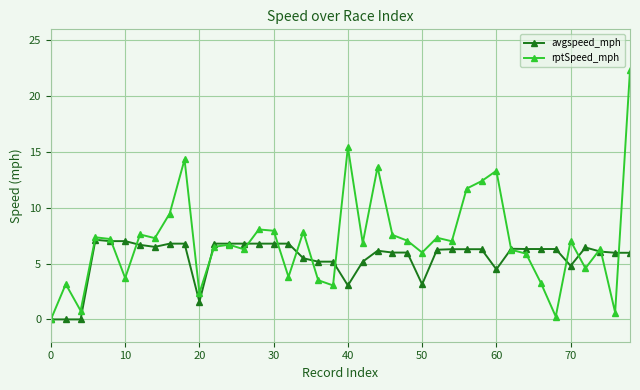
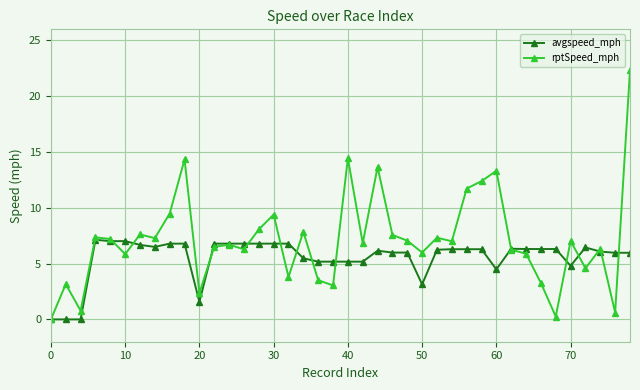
rptSpeed_mph, 10: 3.7 -> 5.8
rptSpeed_mph, 30: 7.9 -> 9.4
avgspeed_mph, 40: 3.0 -> 5.2
rptSpeed_mph, 40: 15.4 -> 14.4
